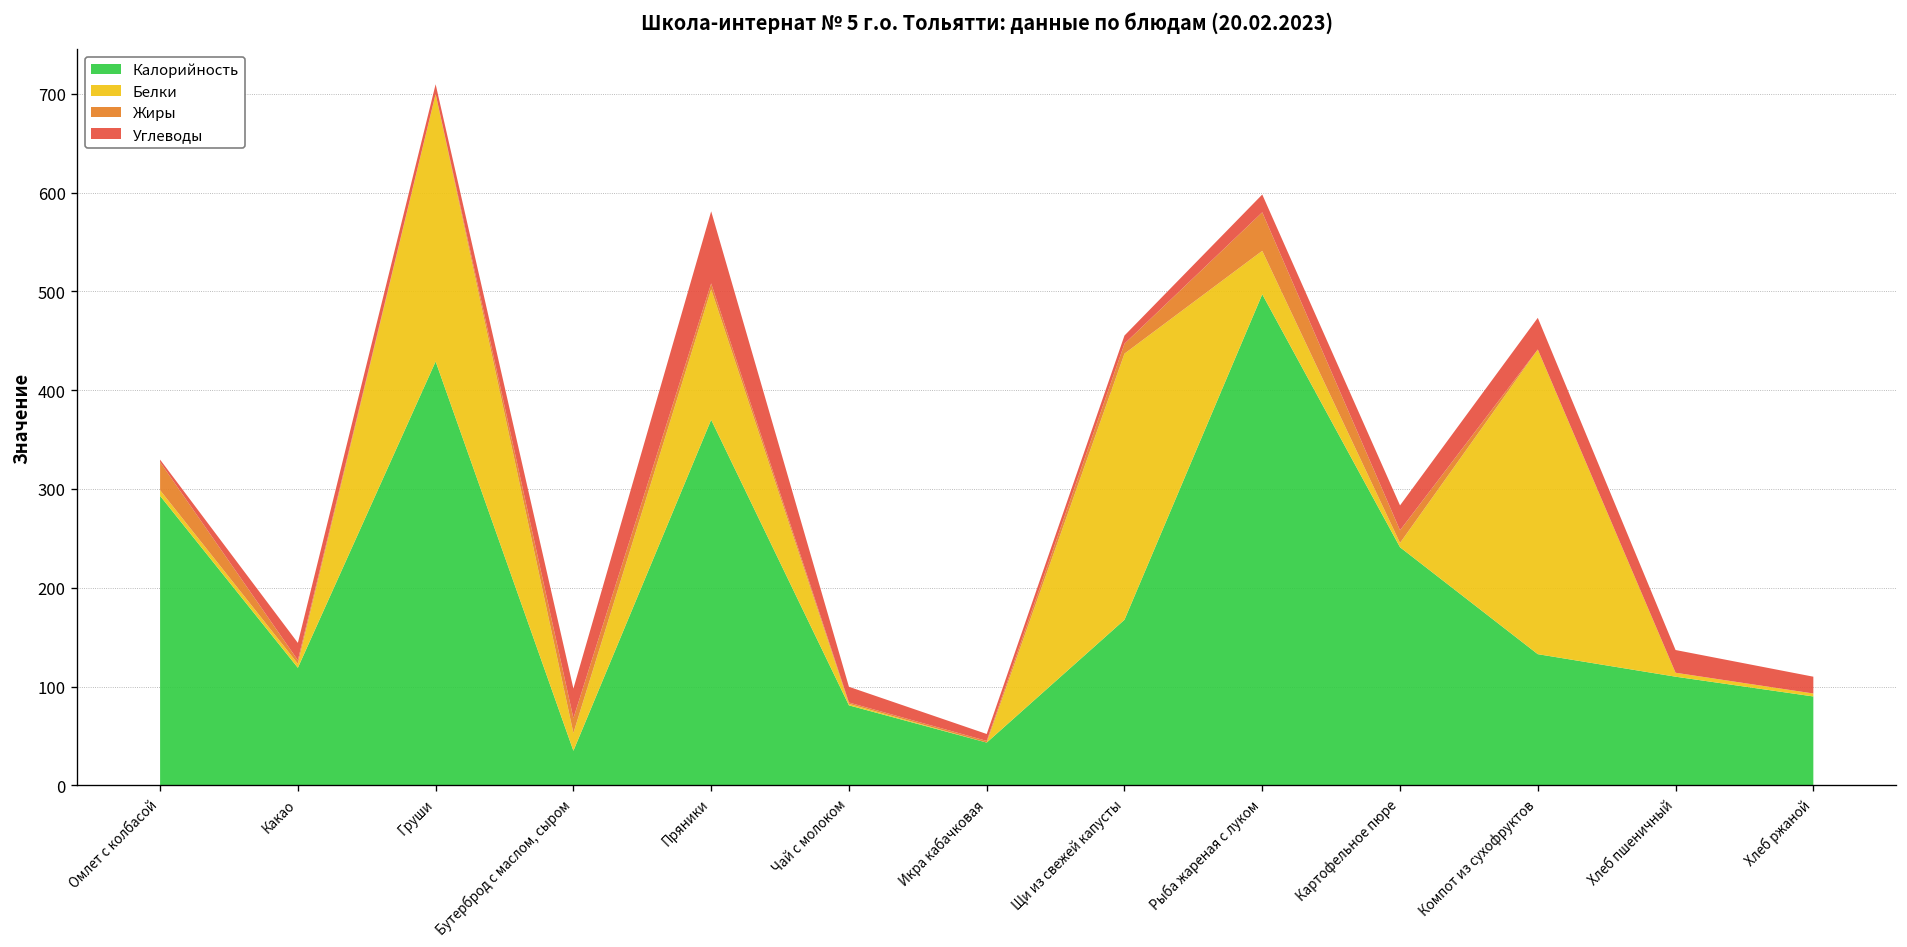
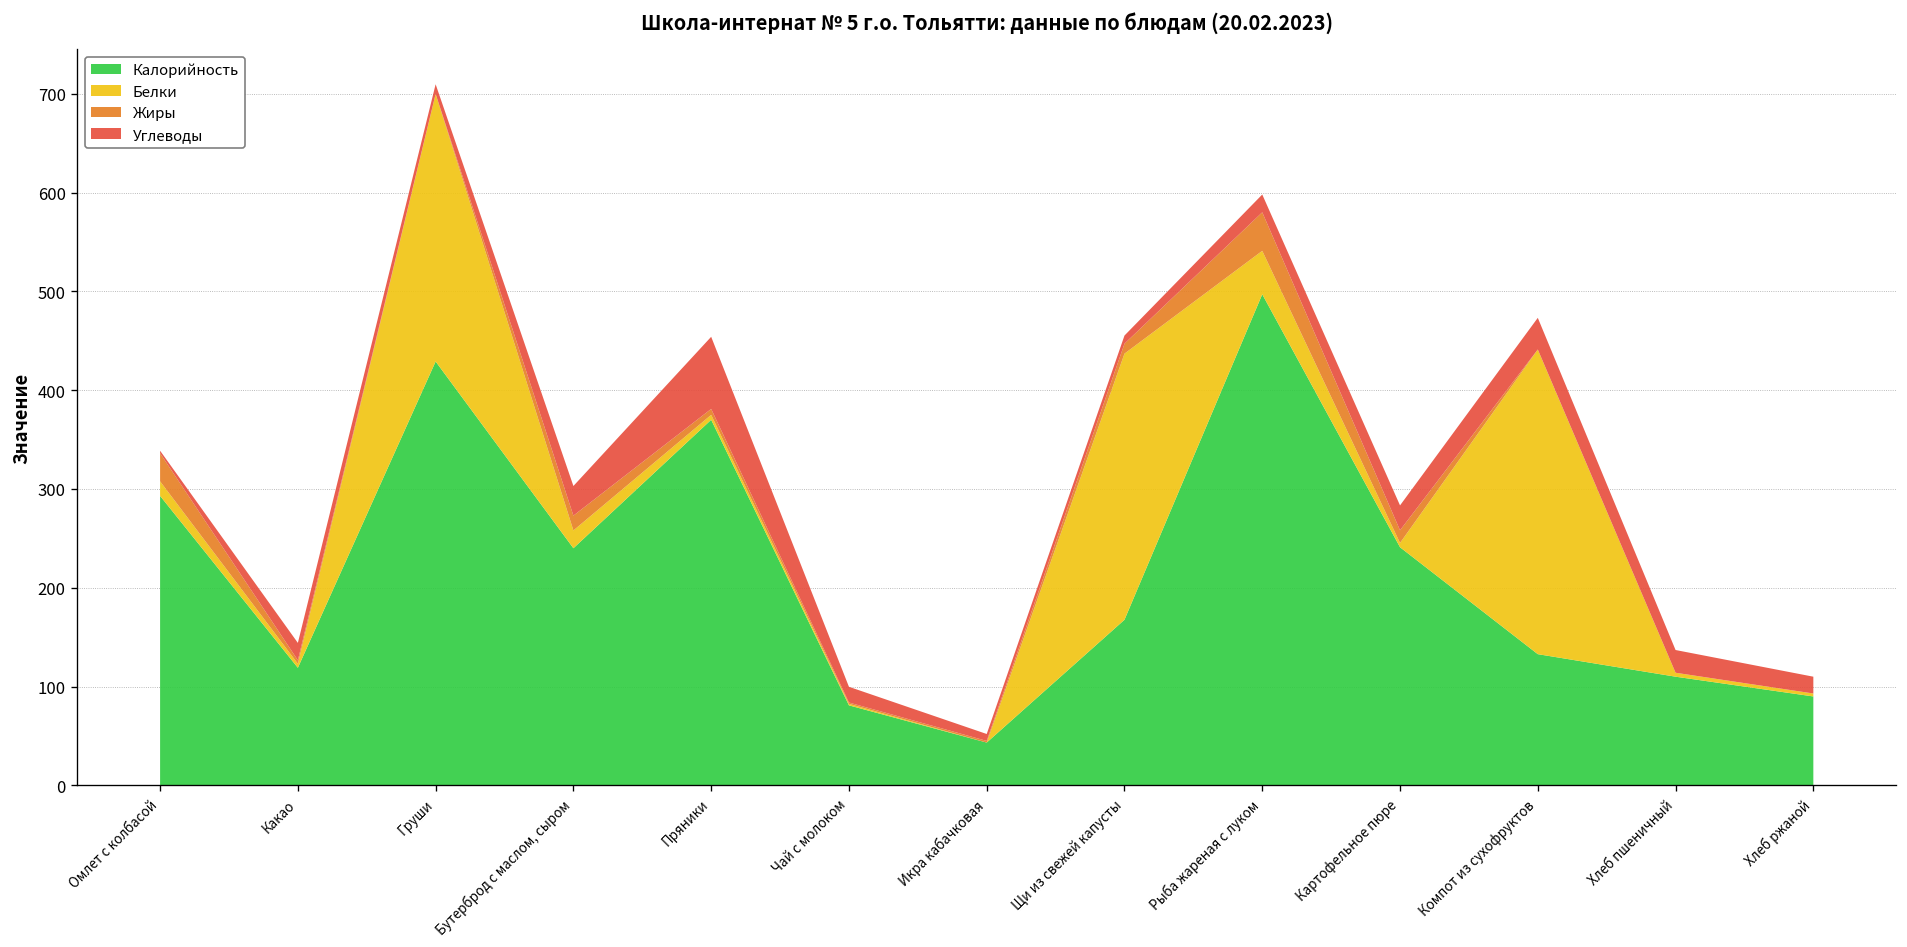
Белки, Омлет с колбасой: 6 -> 15
Калорийность, Бутерброд с маслом, сыром: 40 -> 240
Белки, Пряники: 130 -> 10
